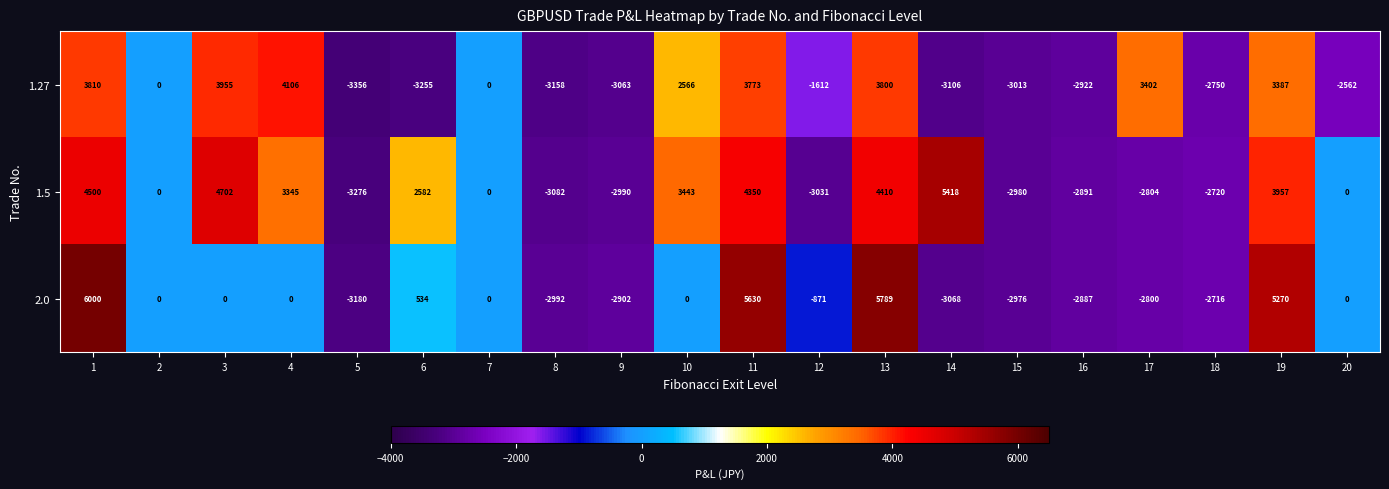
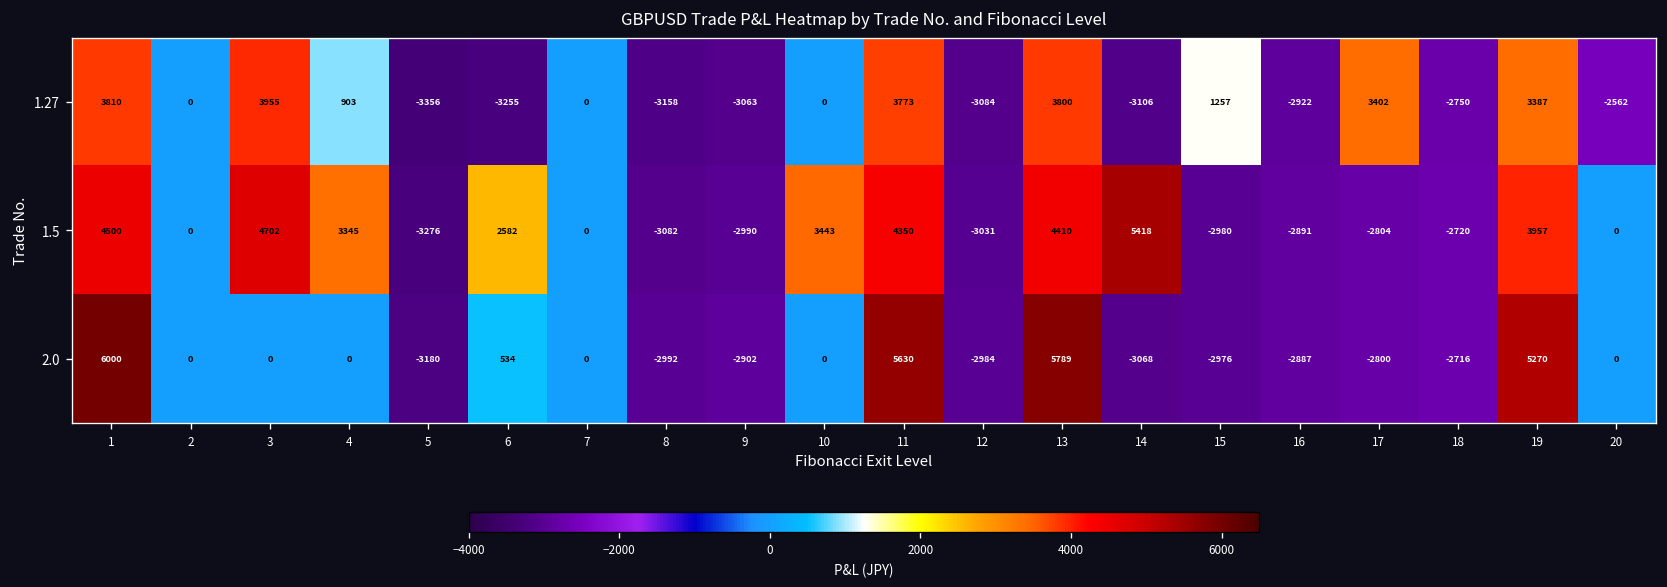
1.27, 4: 4106 -> 903
1.27, 10: 2566 -> 0
1.27, 12: -1612 -> -3084
1.27, 15: -3013 -> 1257
2.0, 12: -871 -> -2984
